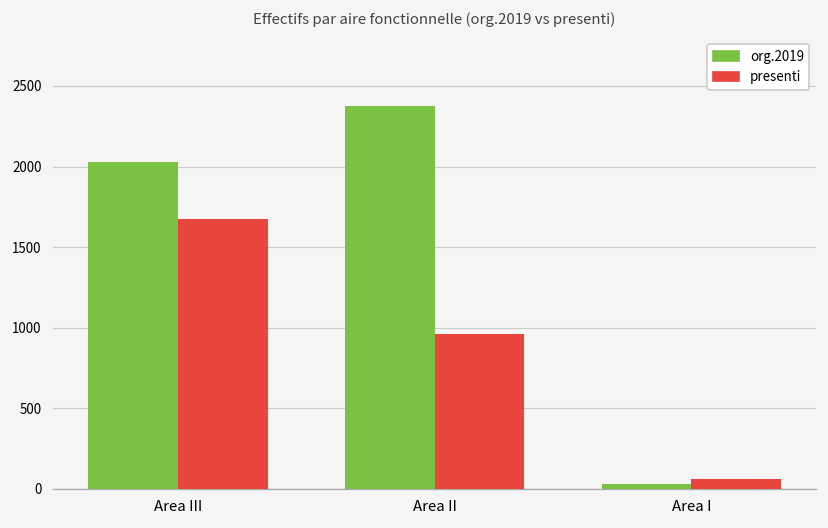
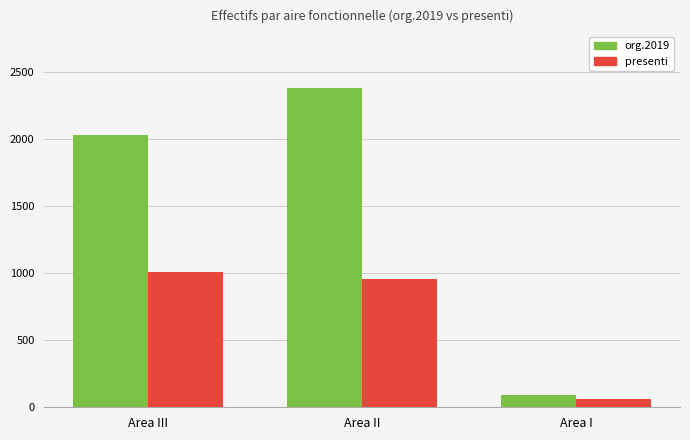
presenti, Area III: 1670 -> 1000
org.2019, Area I: 30 -> 90
